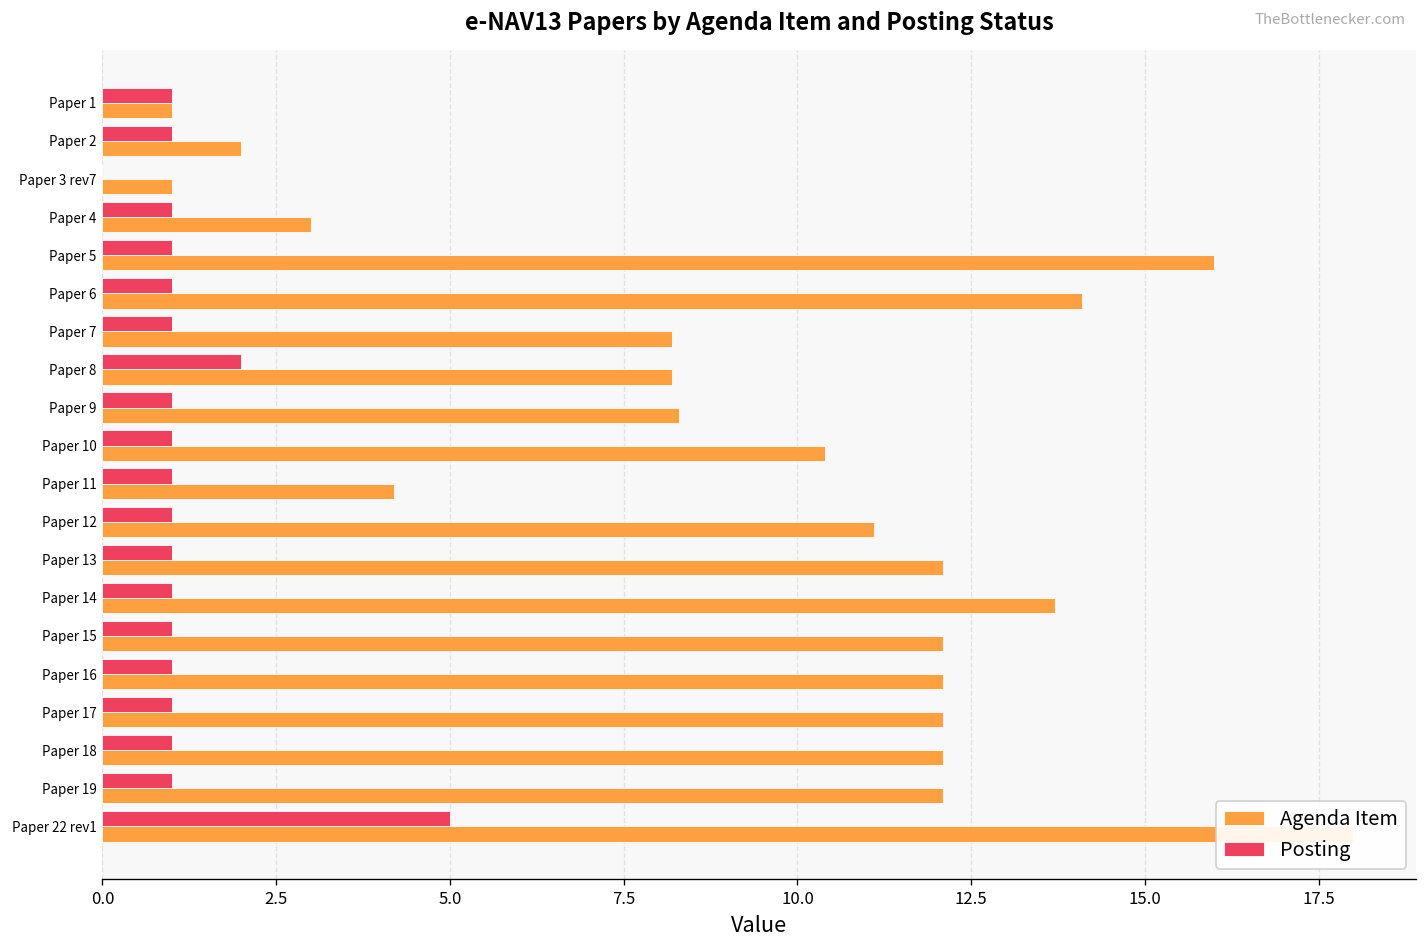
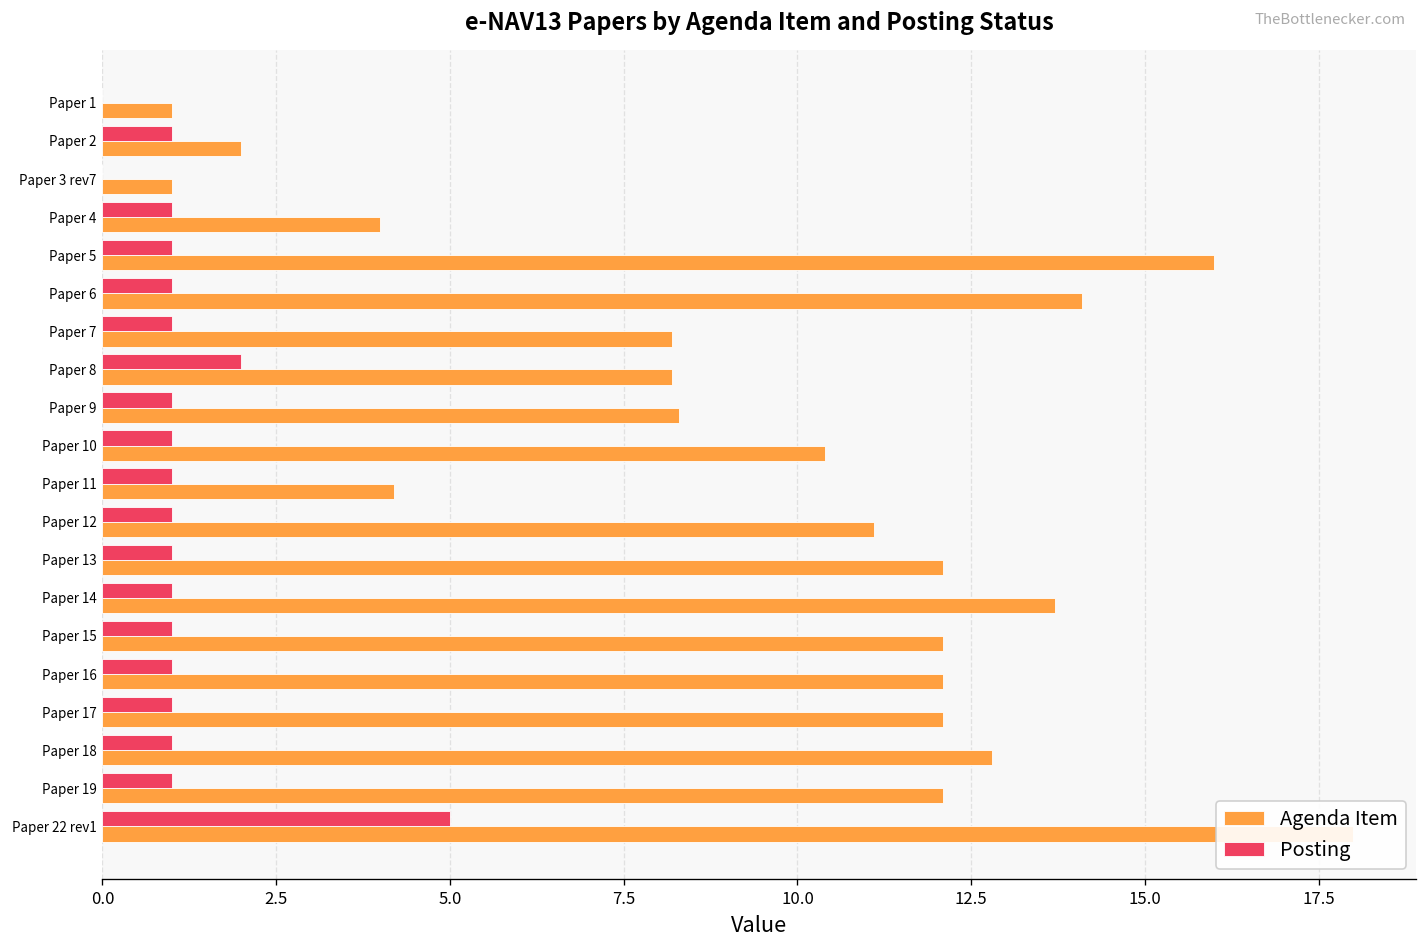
Posting, Paper 1: 1 -> 0
Agenda Item, Paper 4: 3 -> 4
Agenda Item, Paper 18: 12.1 -> 12.8
